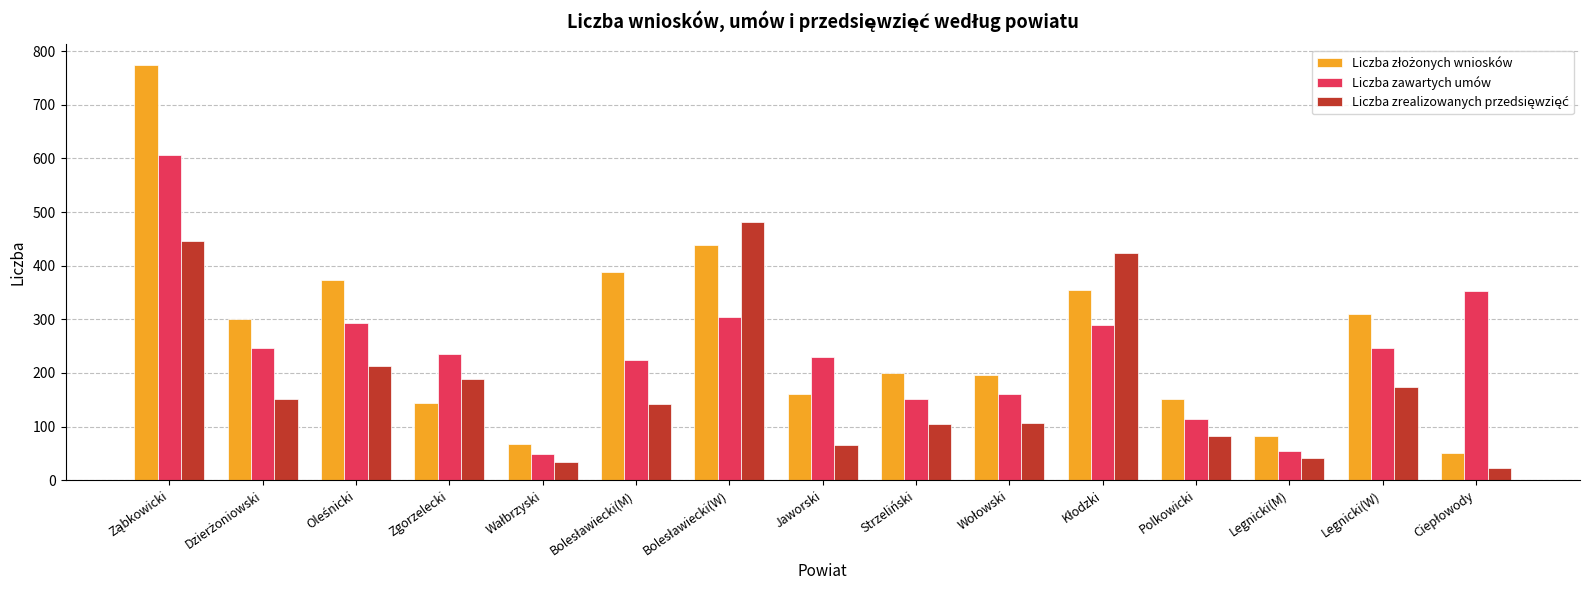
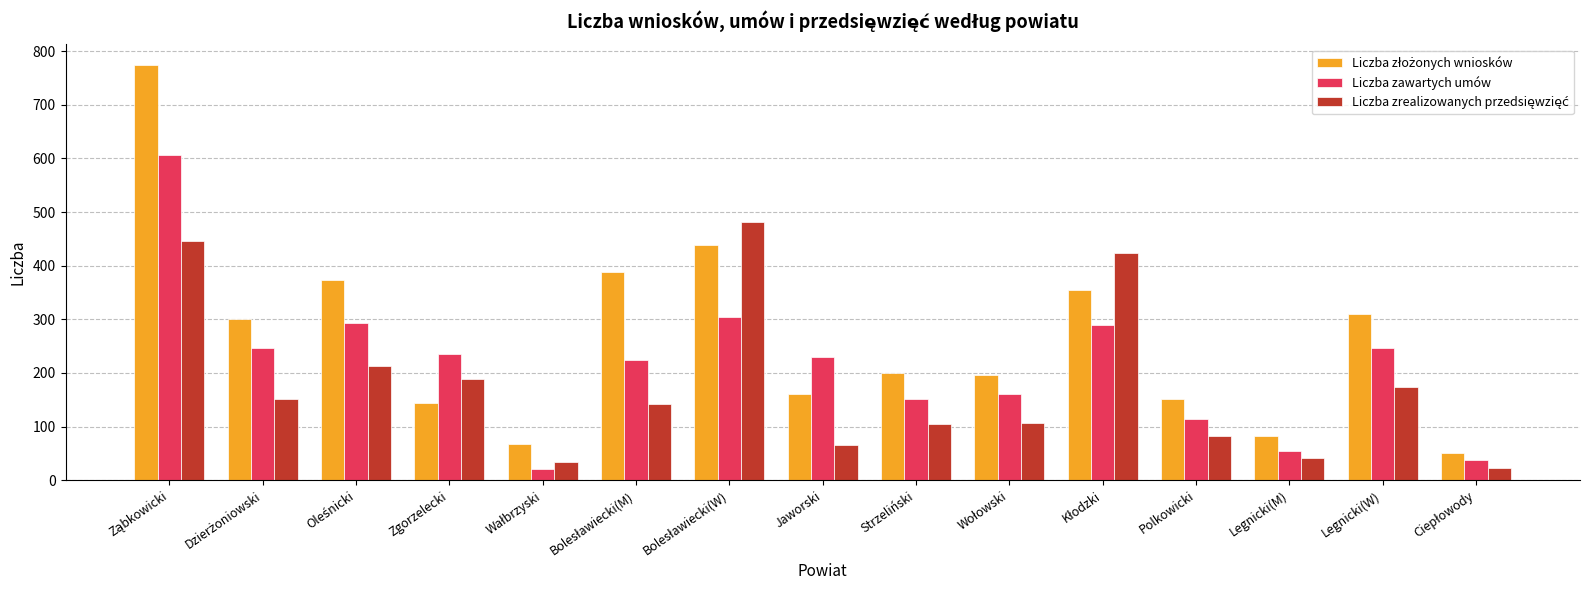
Liczba zawartych umów, Wałbrzyski: 50 -> 20
Liczba zawartych umów, Ciepłowody: 350 -> 40
